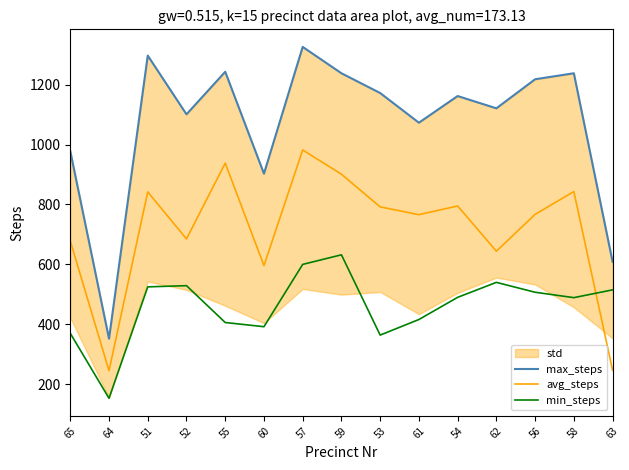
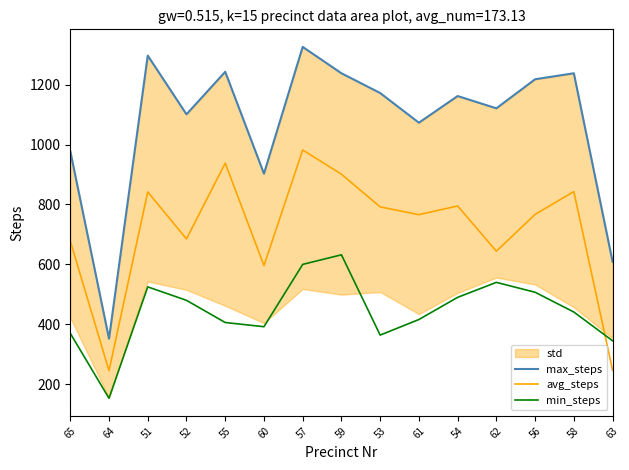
min_steps, 52: 530 -> 480
min_steps, 58: 490 -> 440
min_steps, 63: 520 -> 350
